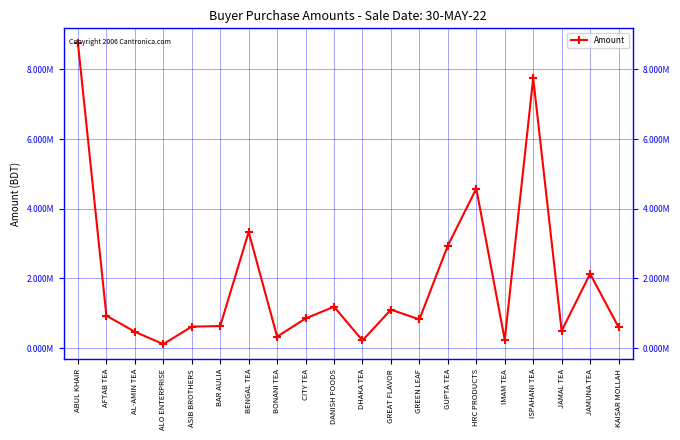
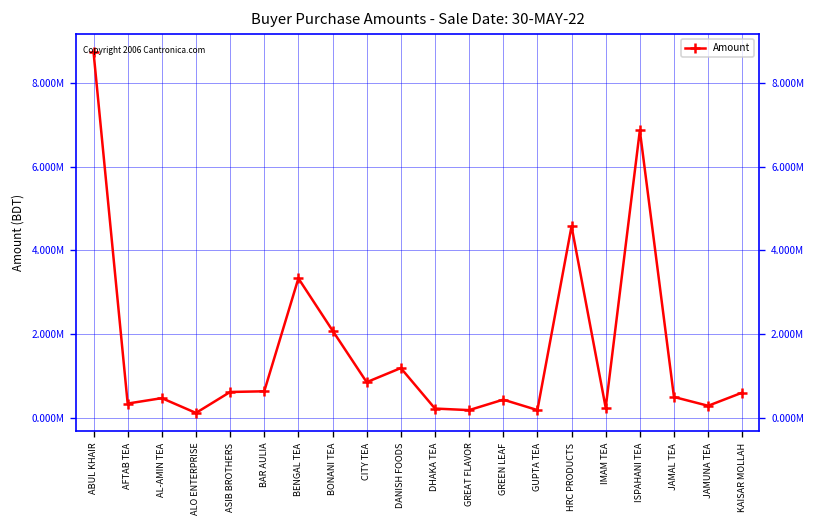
AFTAB TEA: 900000 -> 300000
BONANI TEA: 300000 -> 2100000
GREAT FLAVOR: 1100000 -> 200000
GREEN LEAF: 800000 -> 400000
GUPTA TEA: 2900000 -> 200000
ISPAHANI TEA: 7700000 -> 6900000
JAMUNA TEA: 2100000 -> 300000
